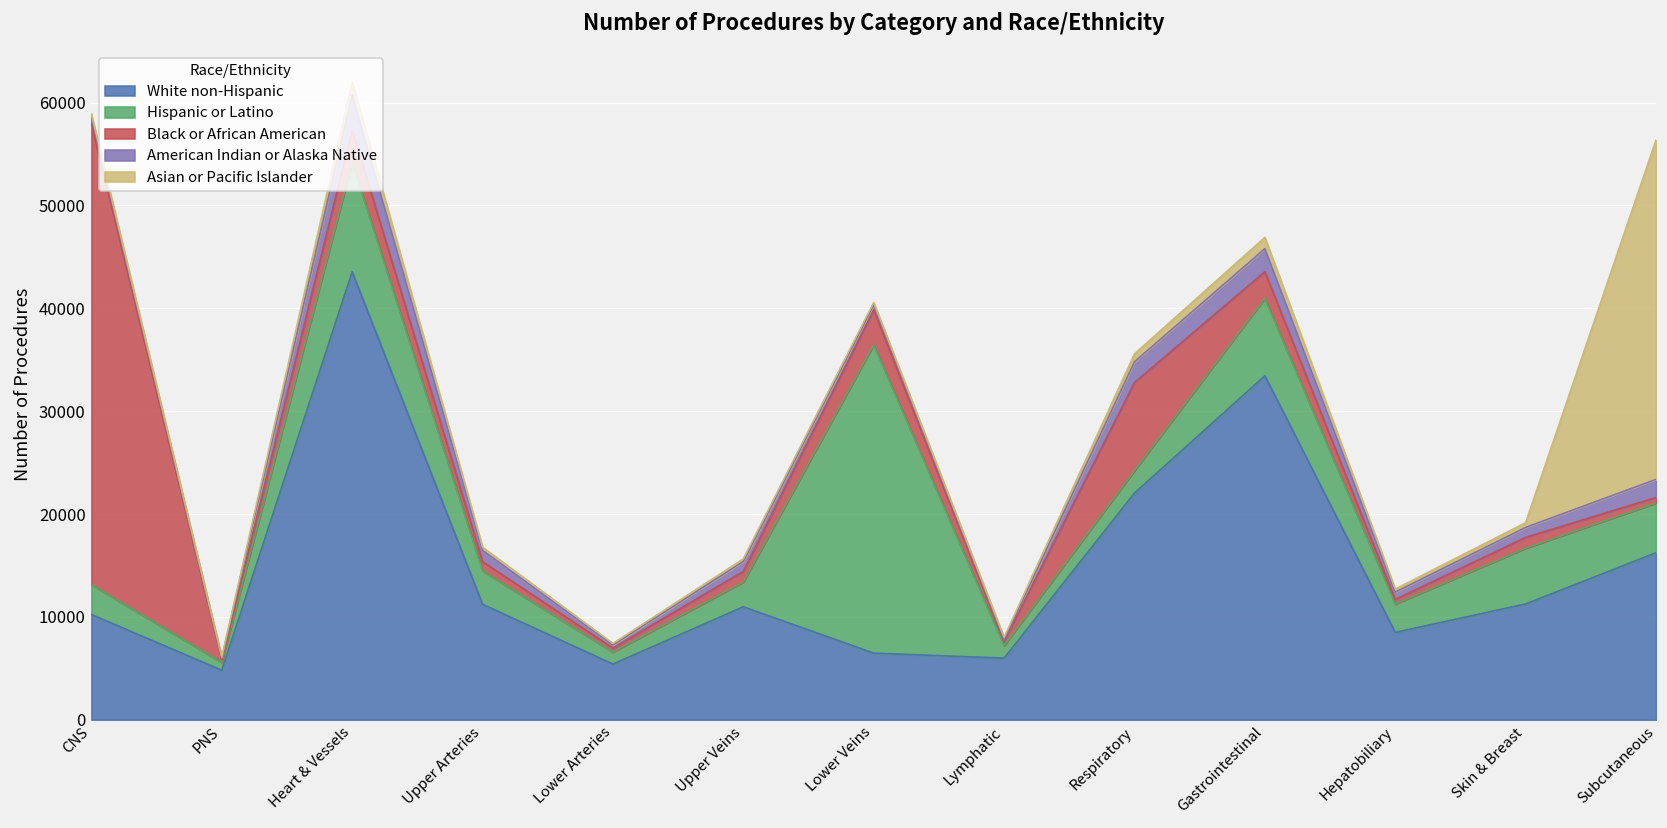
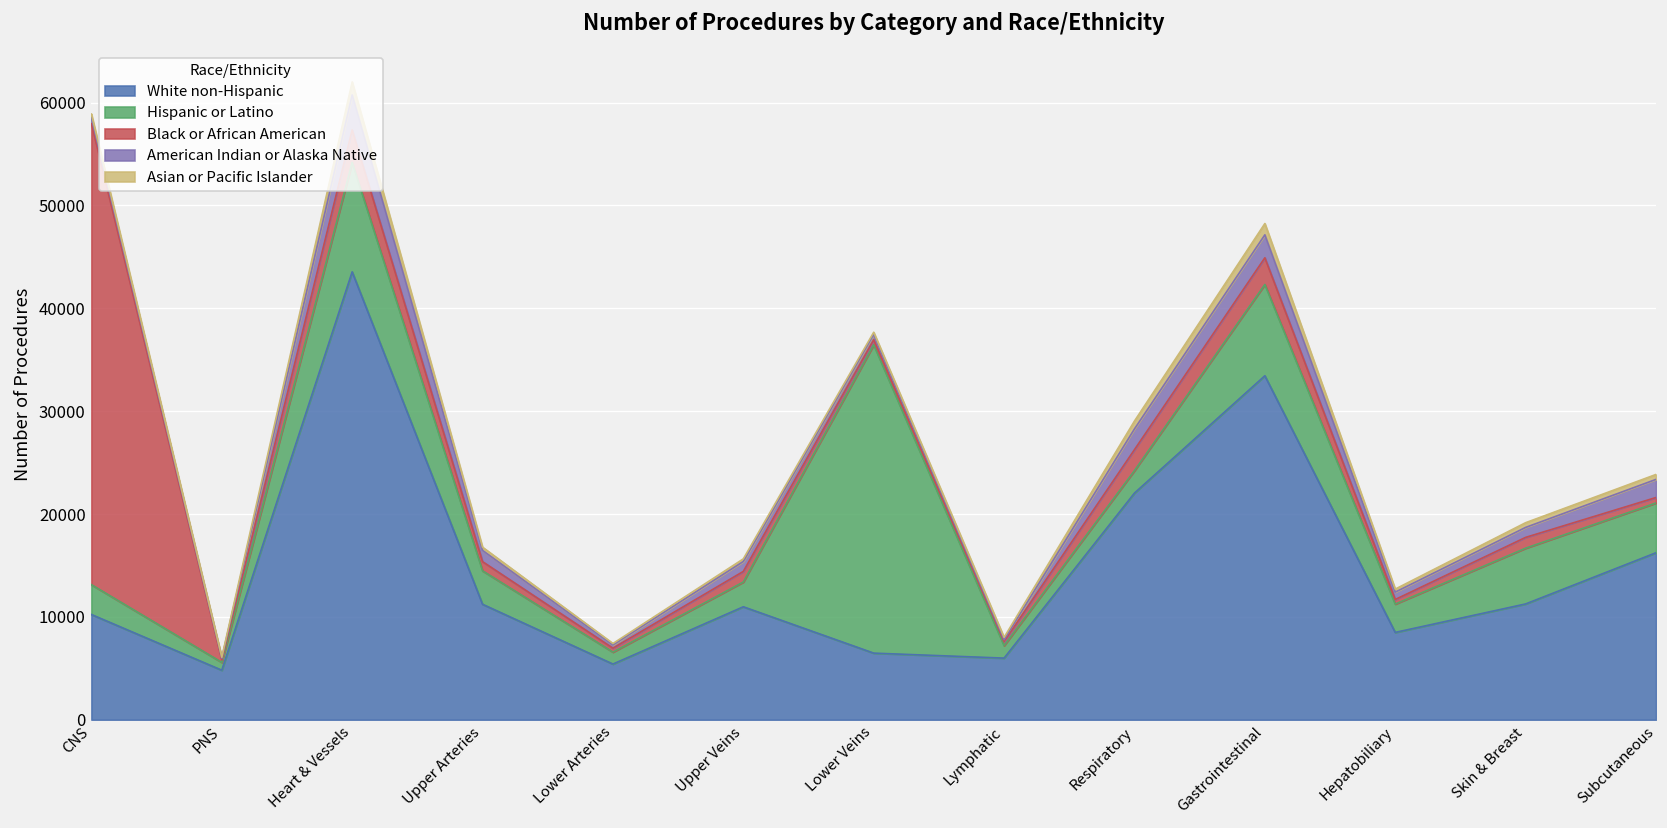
Black or African American, Lower Veins: 3000 -> 0
Black or African American, Respiratory: 9000 -> 2000
Hispanic or Latino, Gastrointestinal: 8000 -> 9000
Asian or Pacific Islander, Subcutaneous: 33000 -> 0
